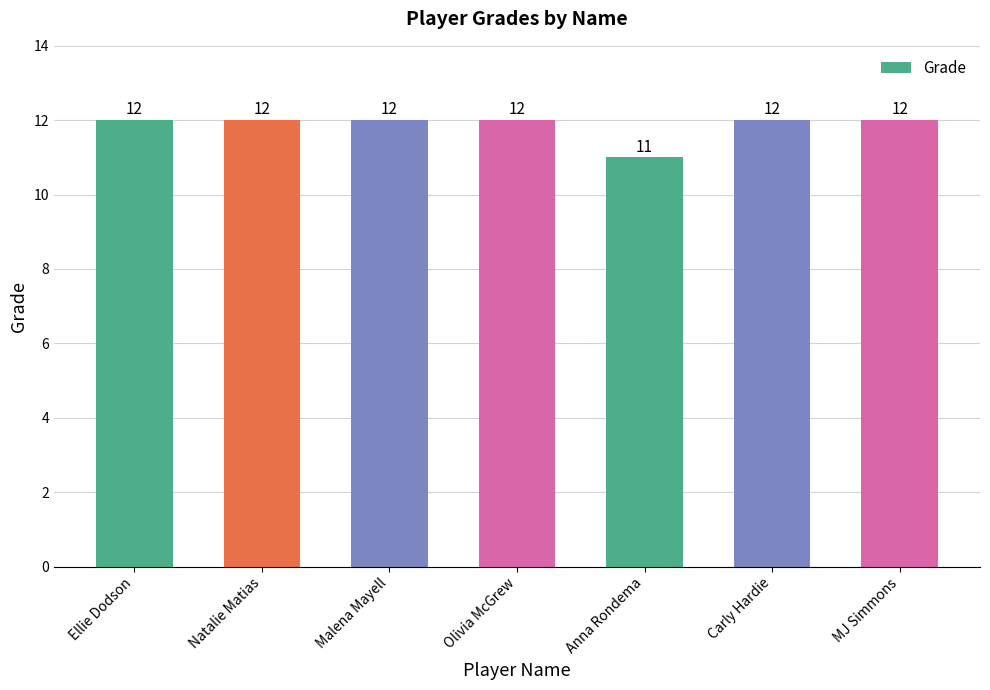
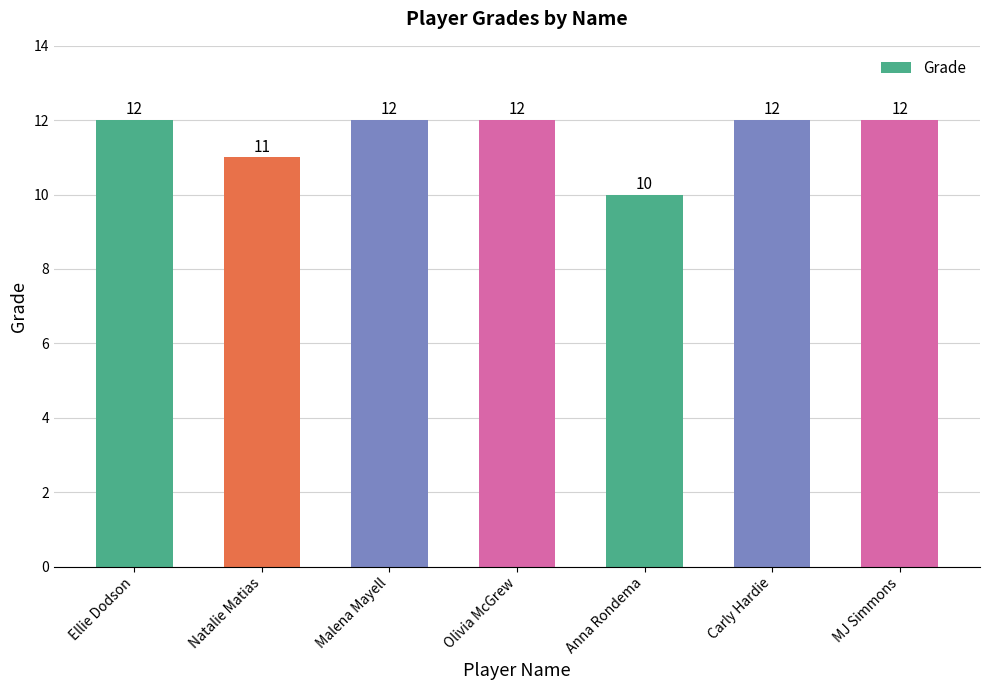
Natalie Matias: 12 -> 11
Anna Rondema: 11 -> 10
